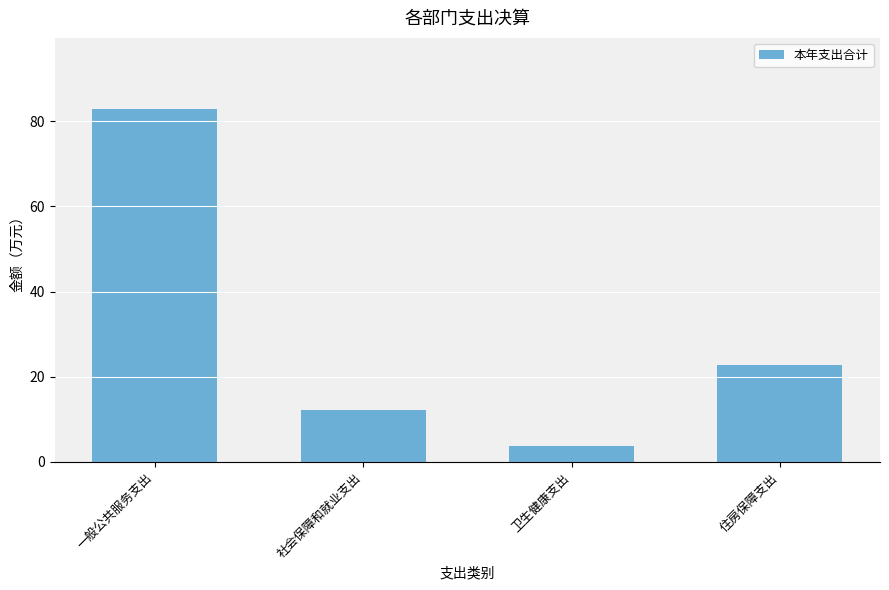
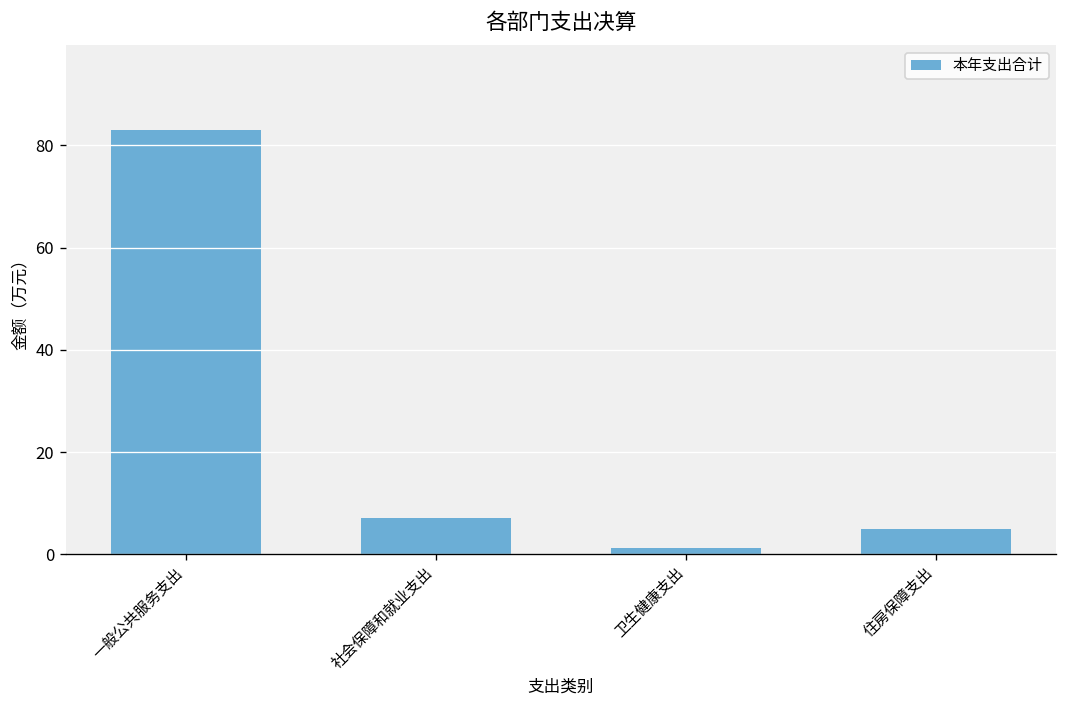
社会保障和就业支出: 12 -> 7
卫生健康支出: 4 -> 1
住房保障支出: 23 -> 5
